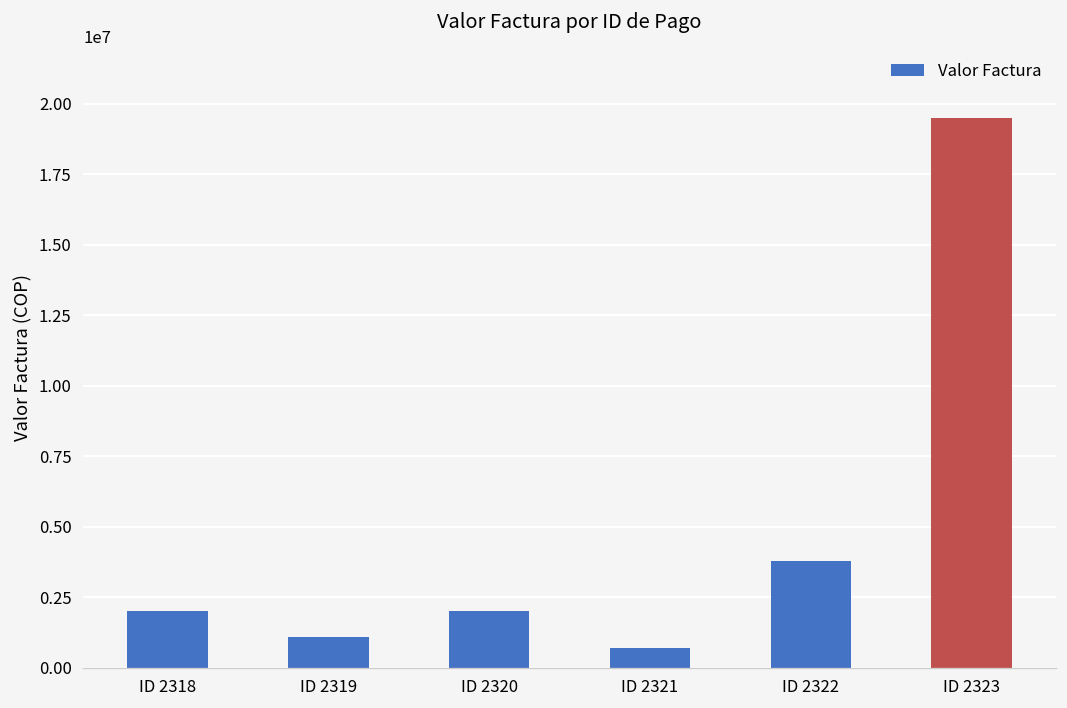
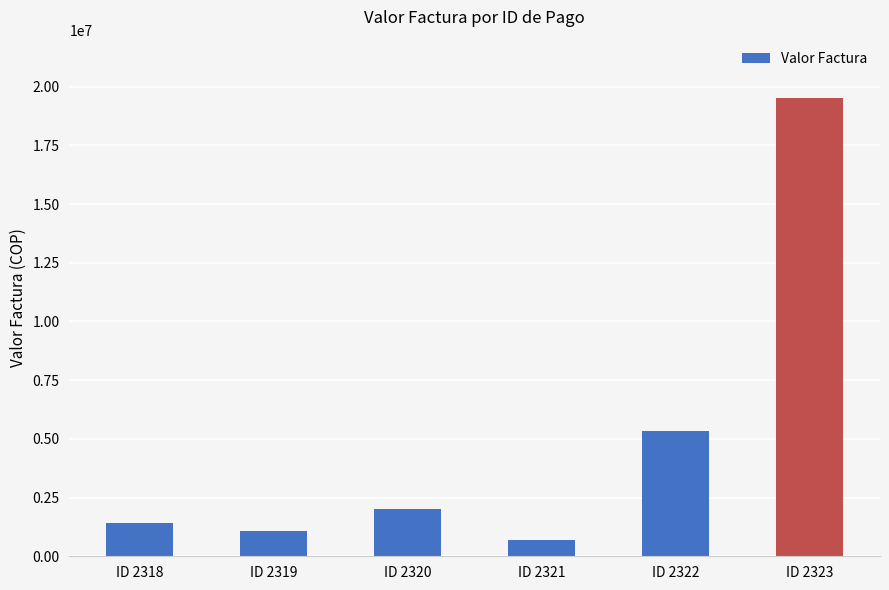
ID 2318: 2000000 -> 1400000
ID 2322: 3800000 -> 5300000
